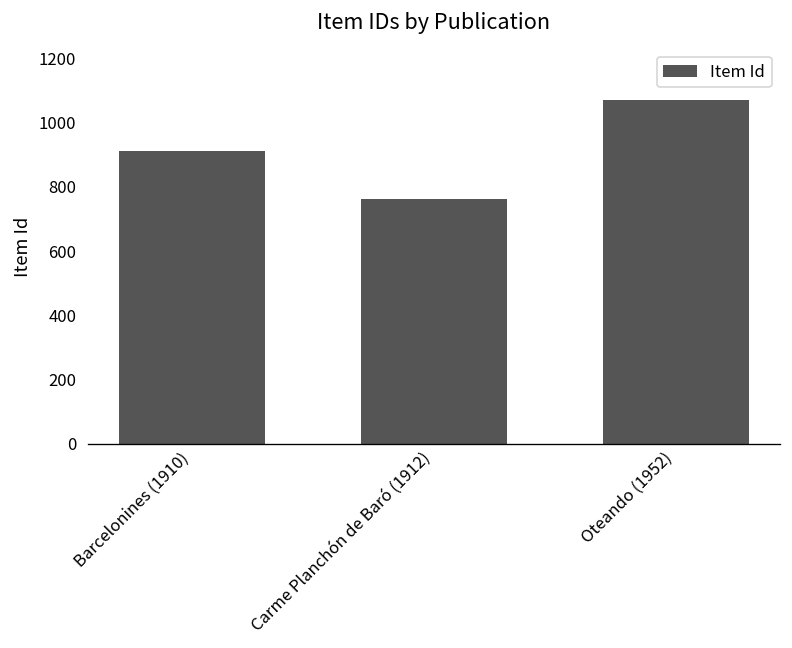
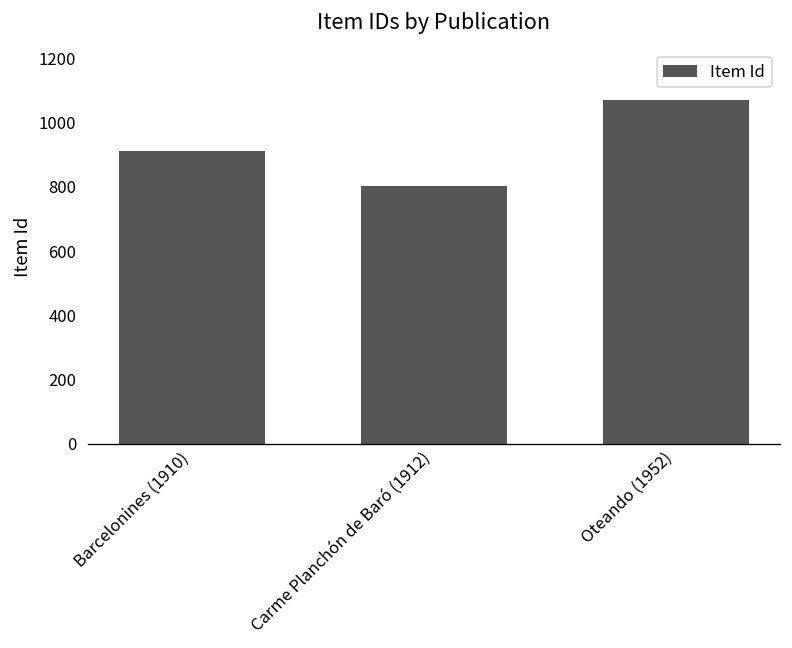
Carme Planchón de Baró (1912): 760 -> 800
